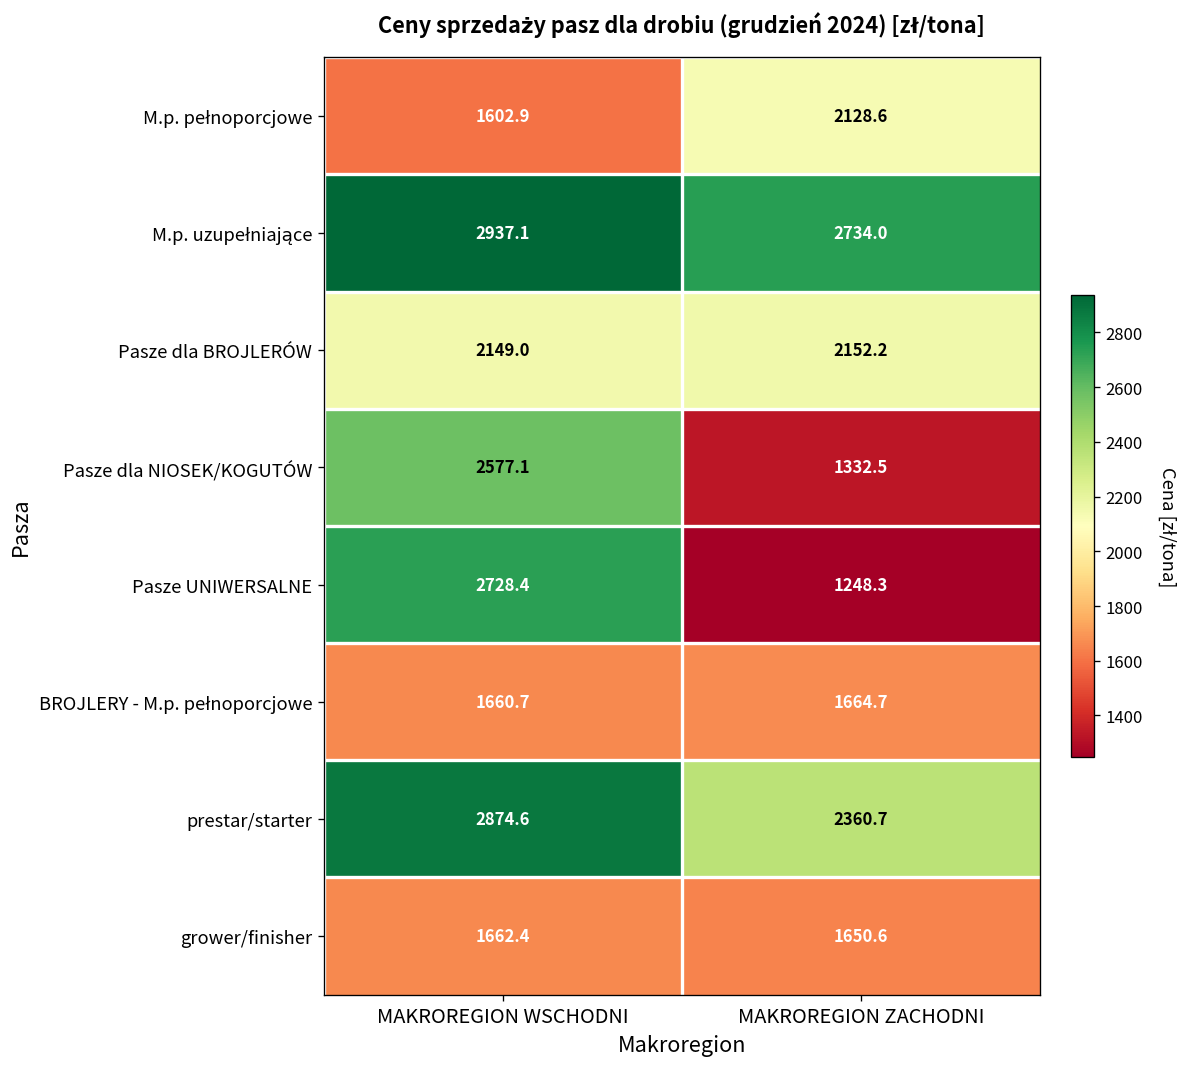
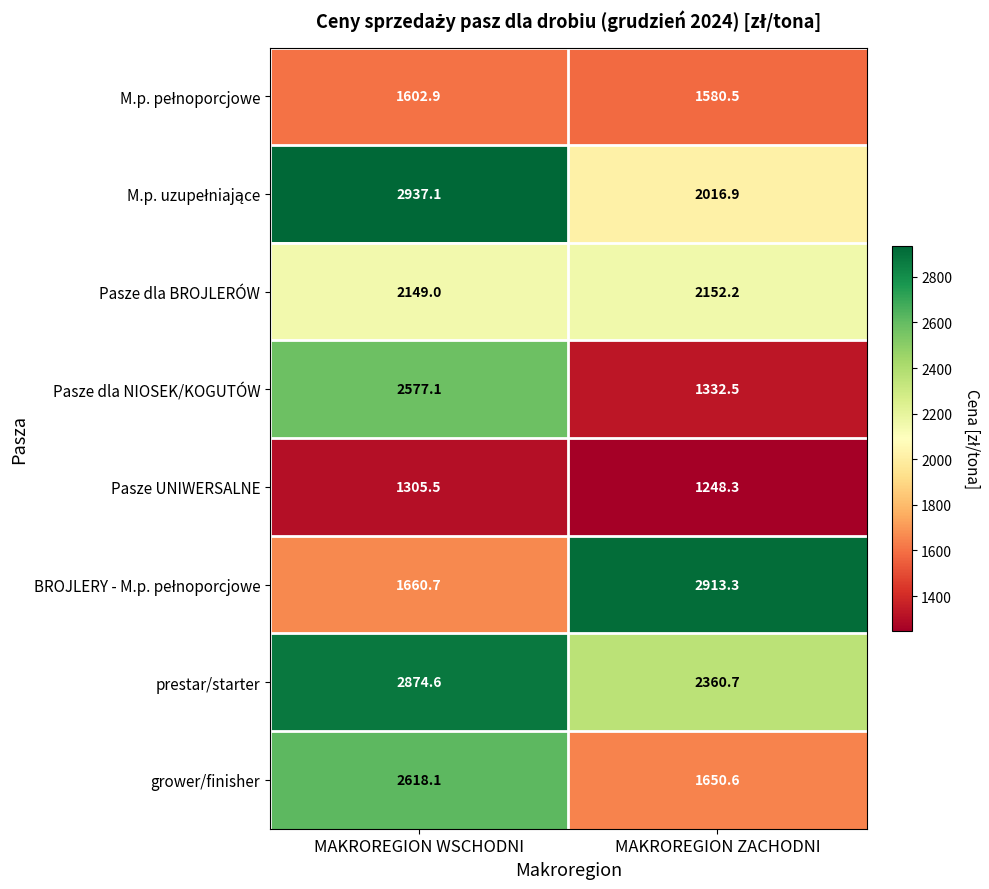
M.p. pełnoporcjowe, MAKROREGION ZACHODNI: 2128.6 -> 1580.5
M.p. uzupełniające, MAKROREGION ZACHODNI: 2734.0 -> 2016.9
Pasze UNIWERSALNE, MAKROREGION WSCHODNI: 2728.4 -> 1305.5
BROJLERY - M.p. pełnoporcjowe, MAKROREGION ZACHODNI: 1664.7 -> 2913.3
grower/finisher, MAKROREGION WSCHODNI: 1662.4 -> 2618.1
